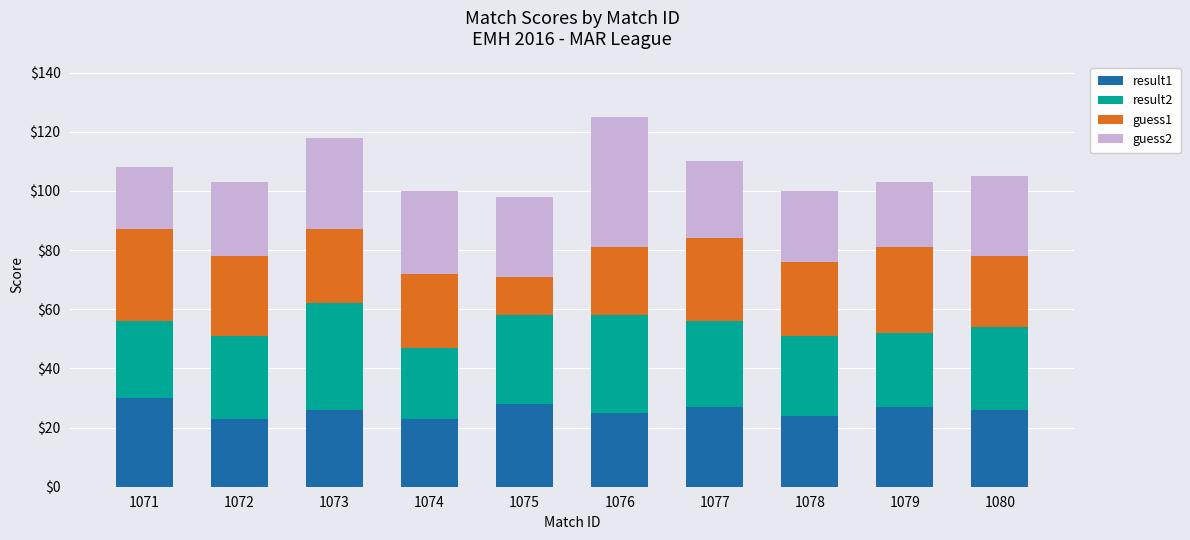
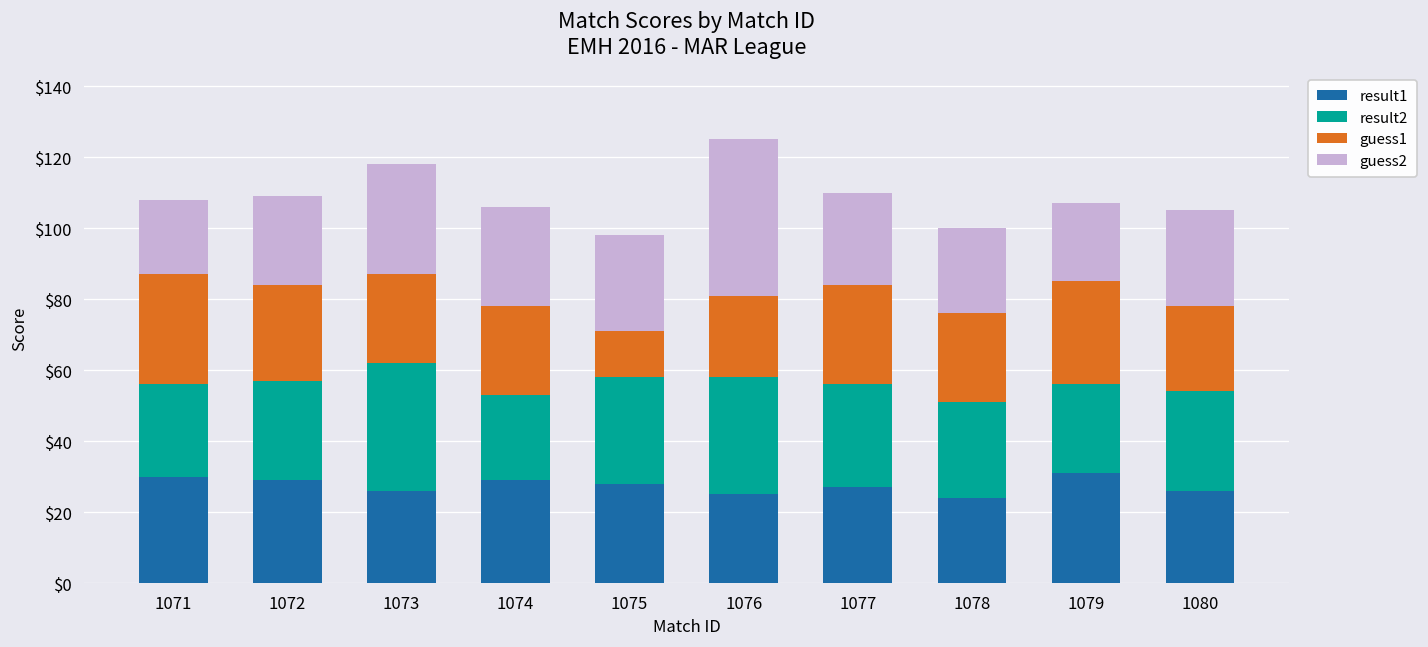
result1, 1072: $23 -> $29
result1, 1074: $23 -> $29
result1, 1079: $27 -> $31
